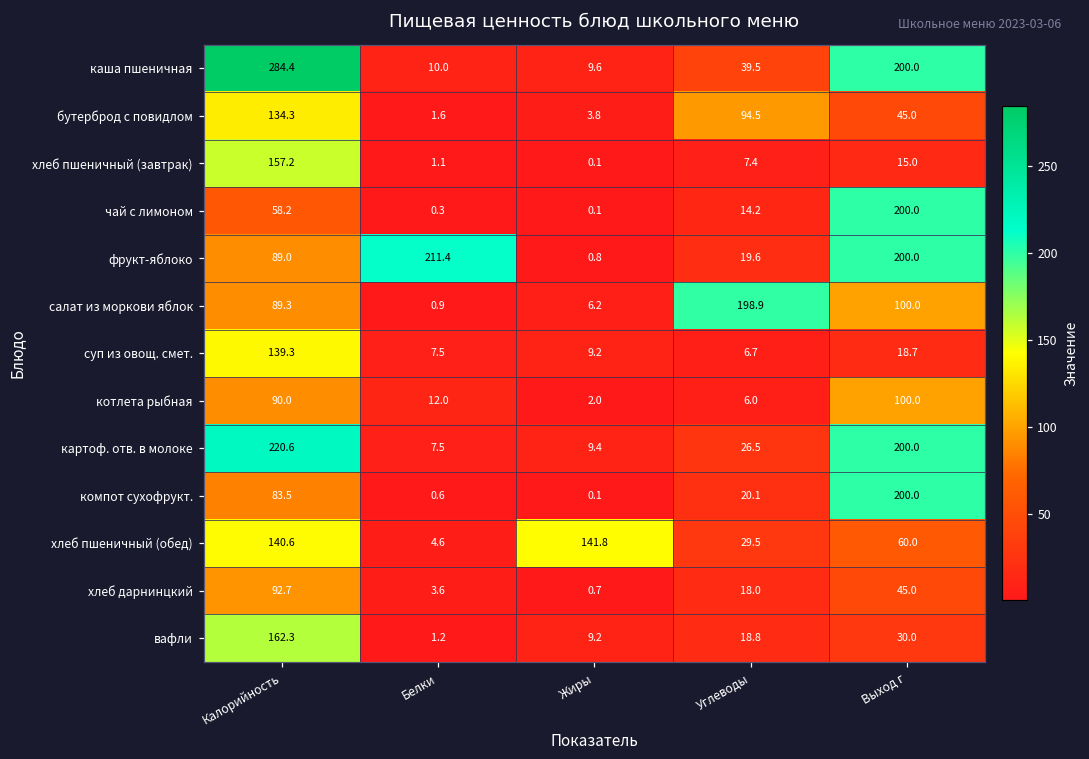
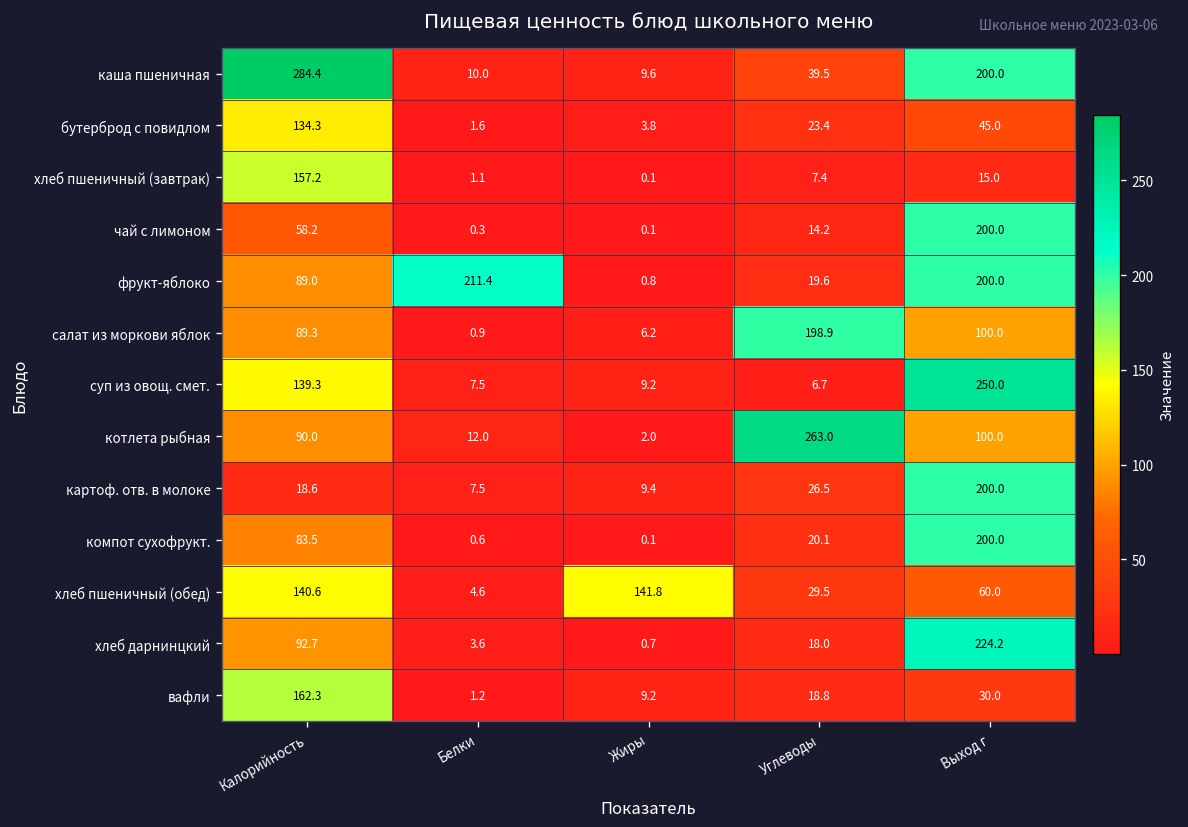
бутерброд с повидлом, Углеводы: 94.5 -> 23.4
суп из овощ. смет., Выход г: 18.7 -> 250.0
котлета рыбная, Углеводы: 6.0 -> 263.0
картоф. отв. в молоке, Калорийность: 220.6 -> 18.6
хлеб дарнинцкий, Выход г: 45.0 -> 224.2
